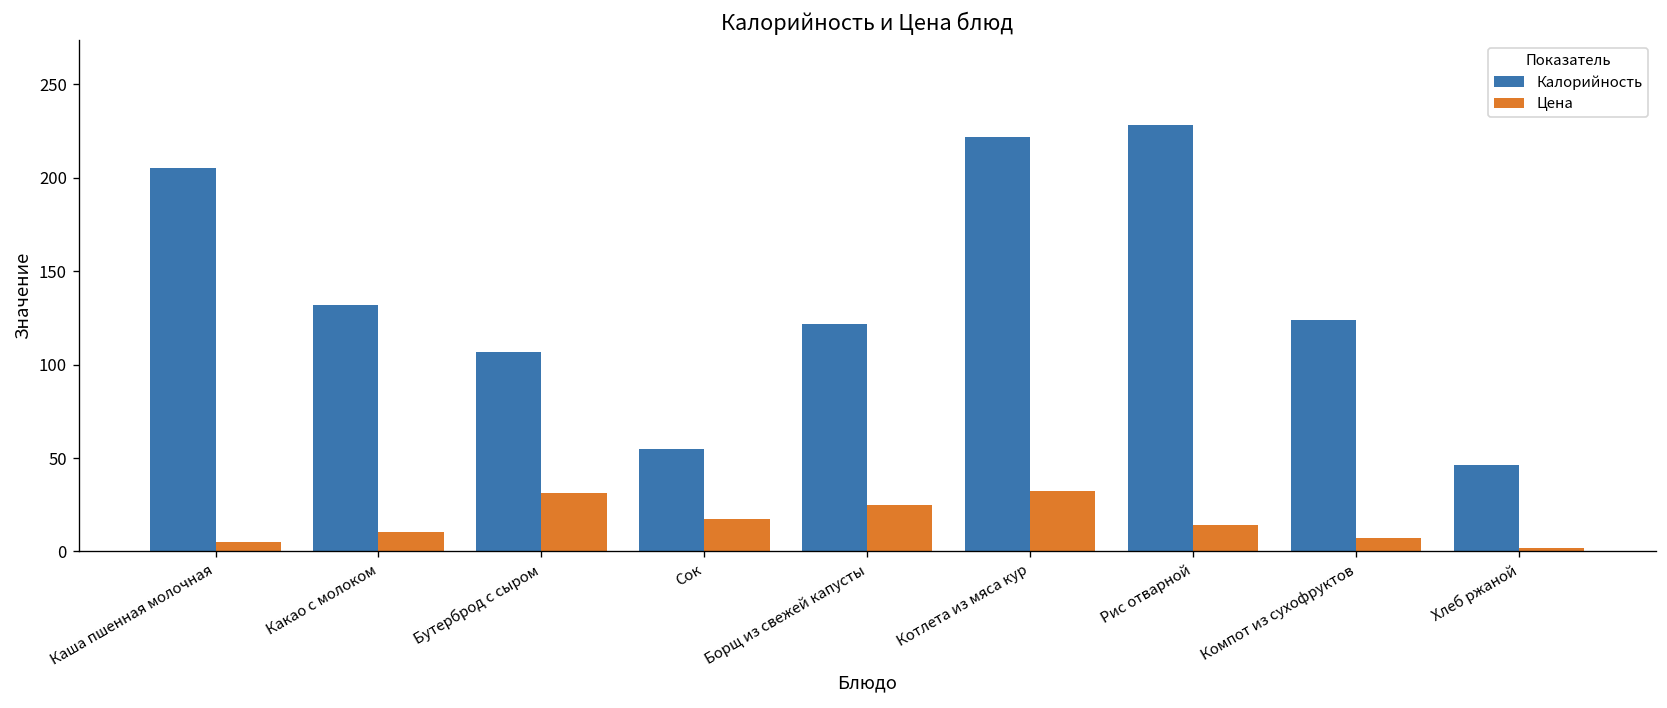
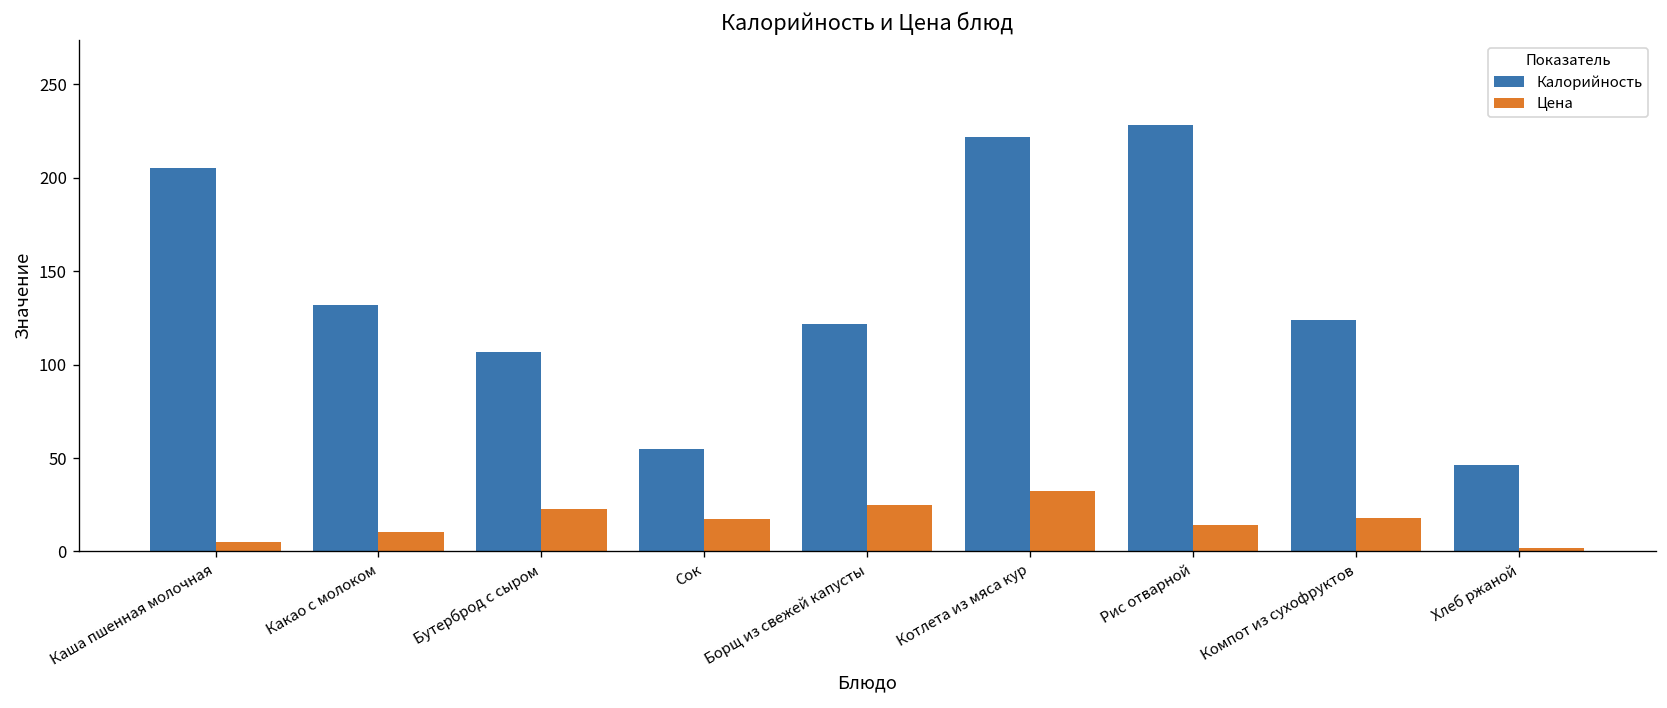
Цена, Бутерброд с сыром: 31 -> 23
Цена, Компот из сухофруктов: 7 -> 18
